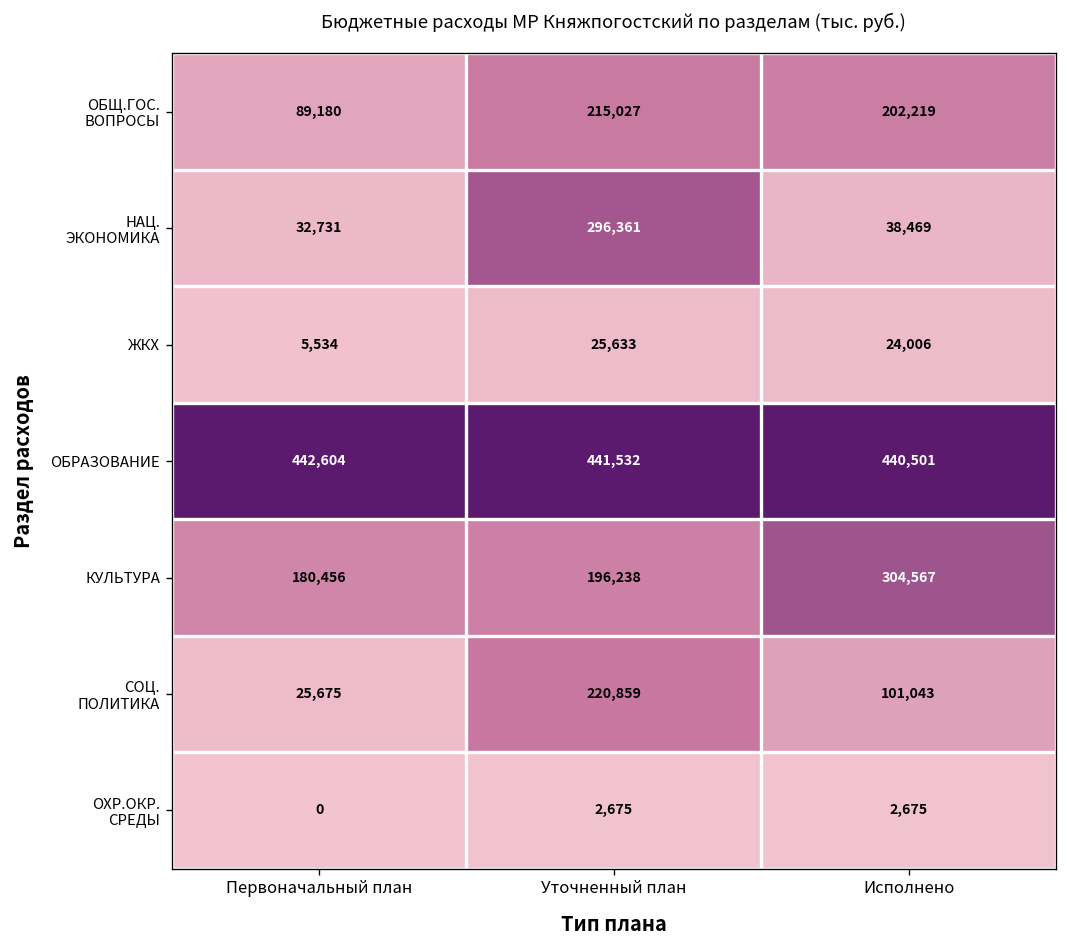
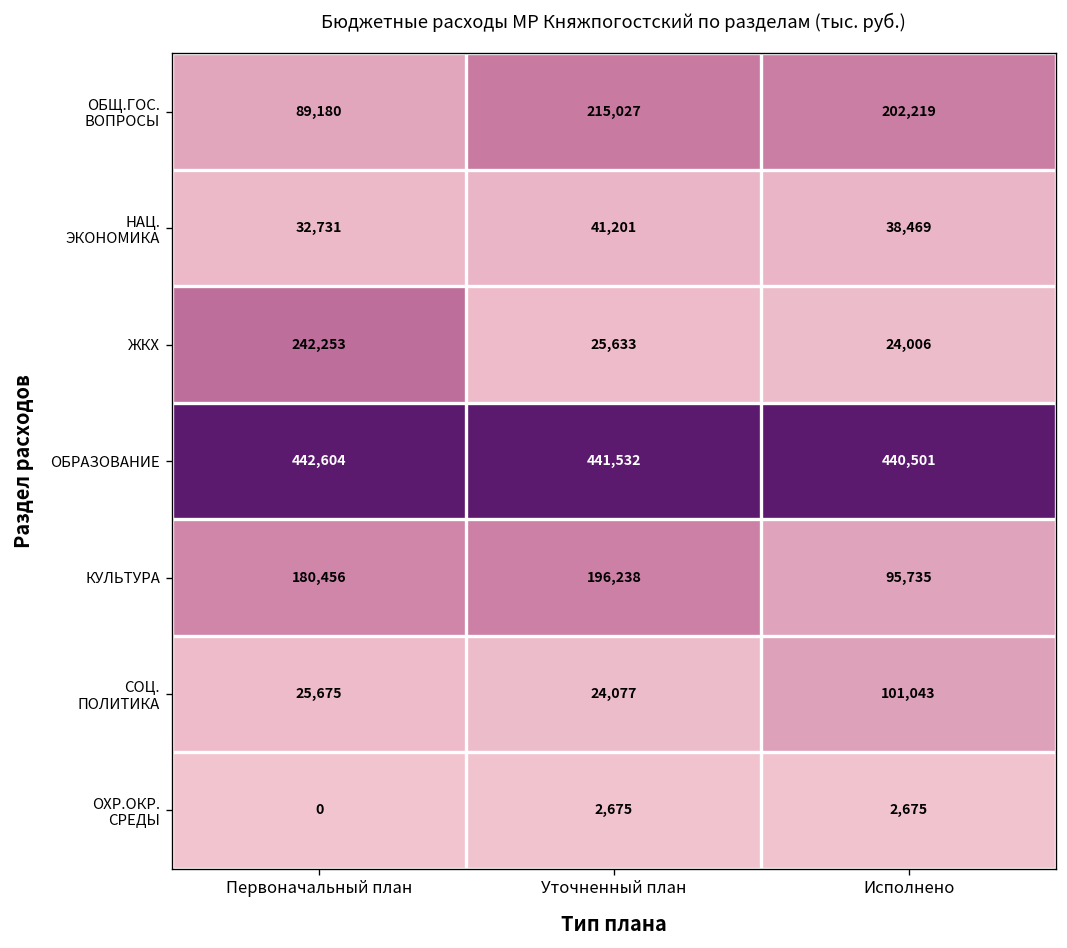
НАЦ. ЭКОНОМИКА, Уточненный план: 296,361 -> 41,201
ЖКХ, Первоначальный план: 5,534 -> 242,253
КУЛЬТУРА, Исполнено: 304,567 -> 95,735
СОЦ. ПОЛИТИКА, Уточненный план: 220,859 -> 24,077
